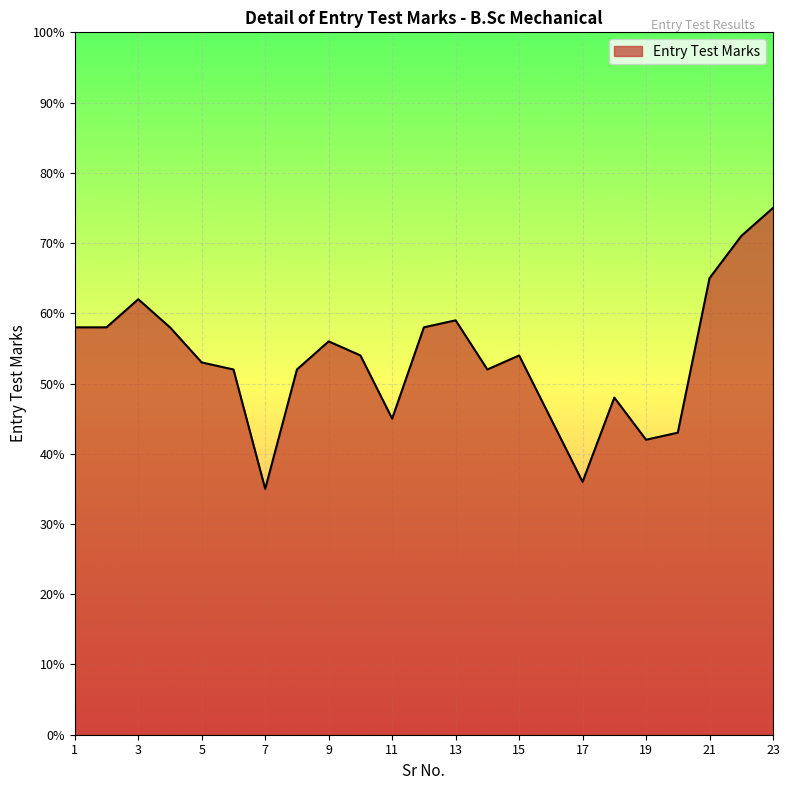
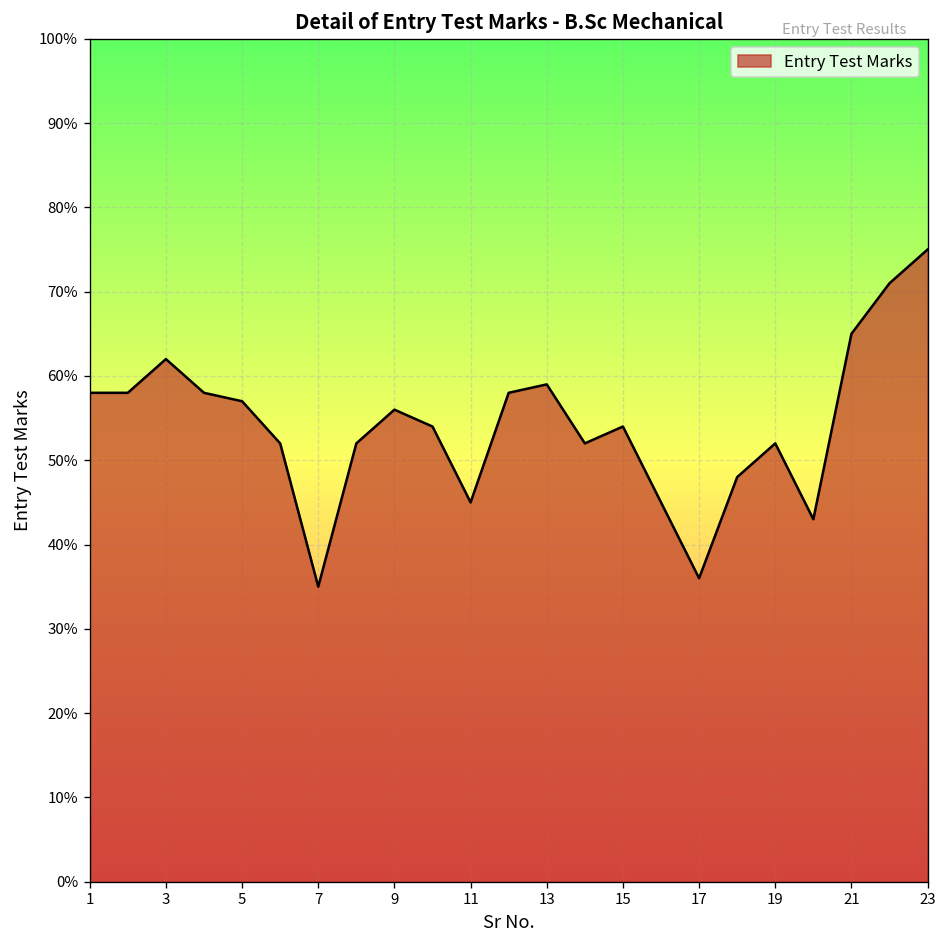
5: 53% -> 57%
19: 42% -> 52%
